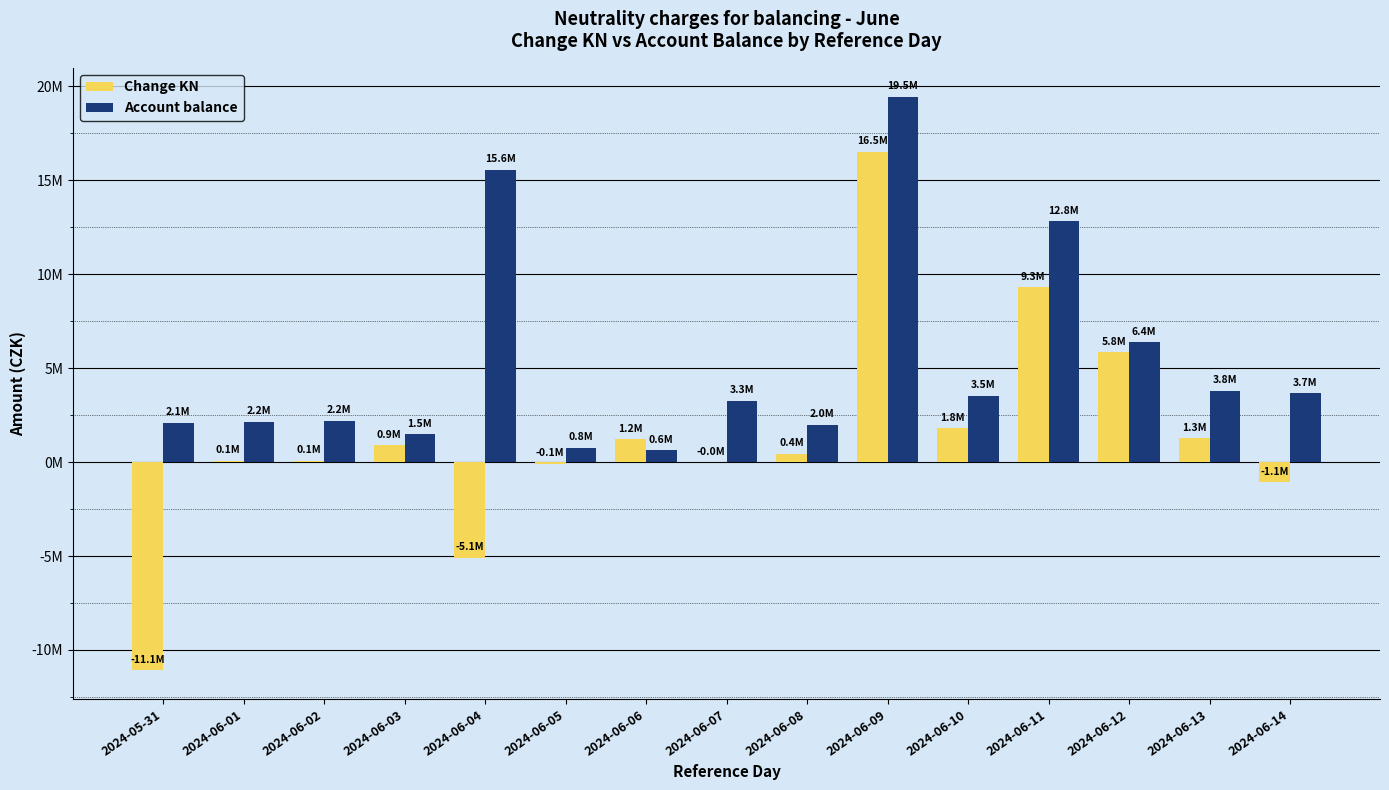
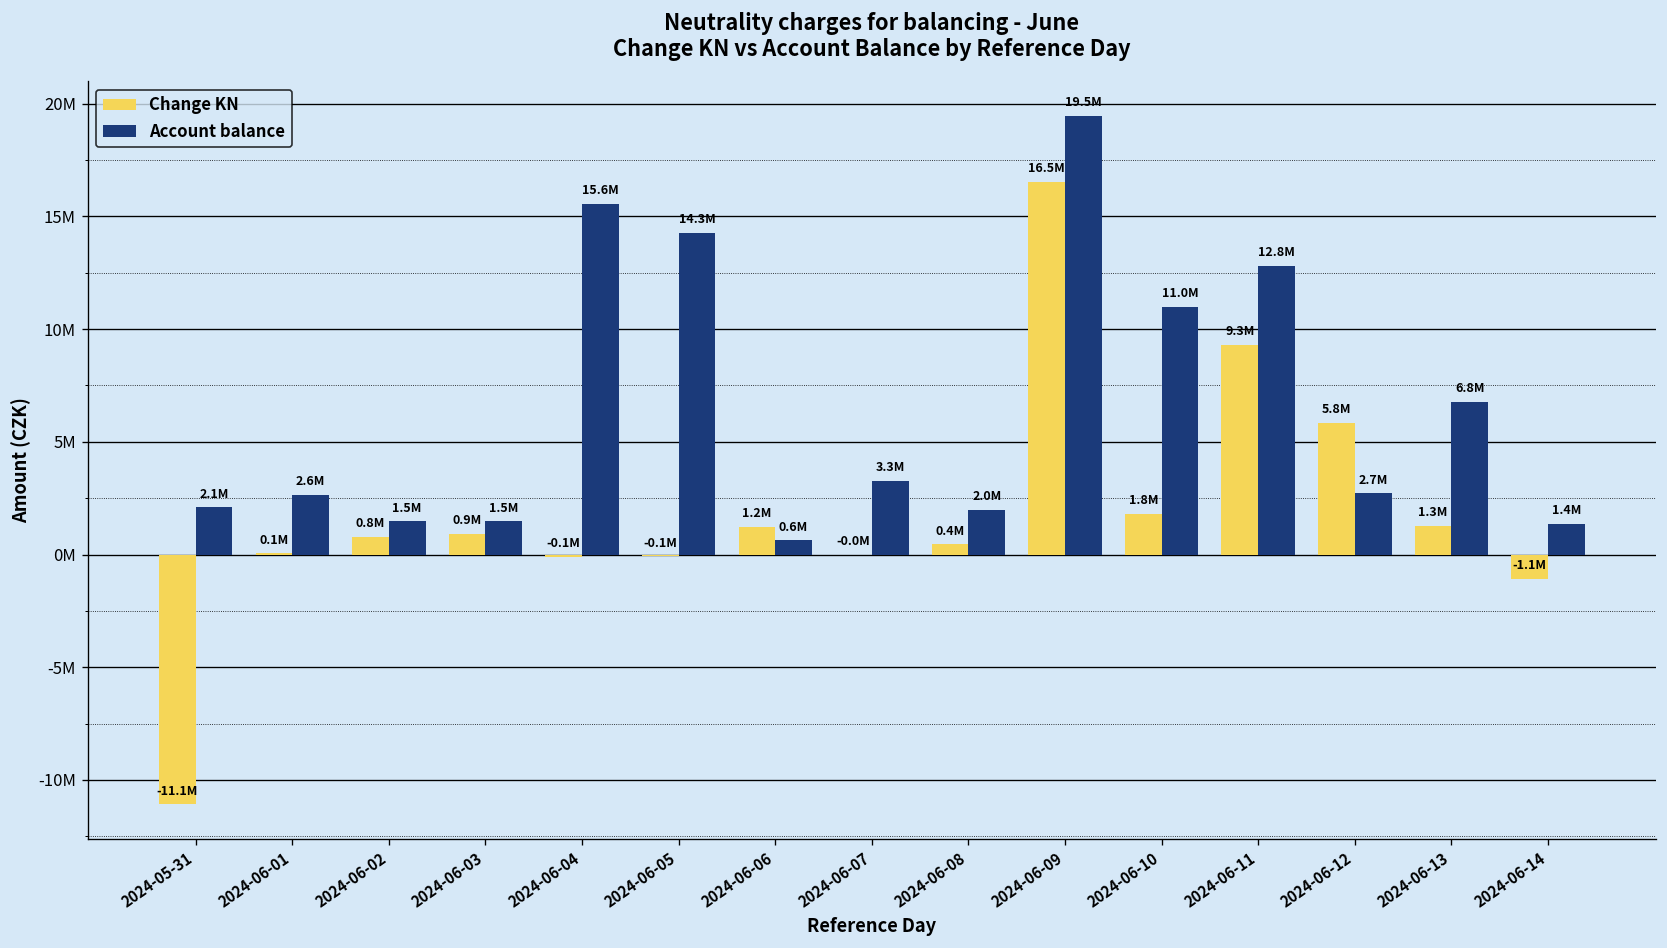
Account balance, 2024-06-01: 2.2M -> 2.6M
Change KN, 2024-06-02: 0.1M -> 0.8M
Account balance, 2024-06-02: 2.2M -> 1.5M
Change KN, 2024-06-04: -5.1M -> -0.1M
Account balance, 2024-06-05: 0.8M -> 14.3M
Account balance, 2024-06-10: 3.5M -> 11.0M
Account balance, 2024-06-12: 6.4M -> 2.7M
Account balance, 2024-06-13: 3.8M -> 6.8M
Account balance, 2024-06-14: 3.7M -> 1.4M
